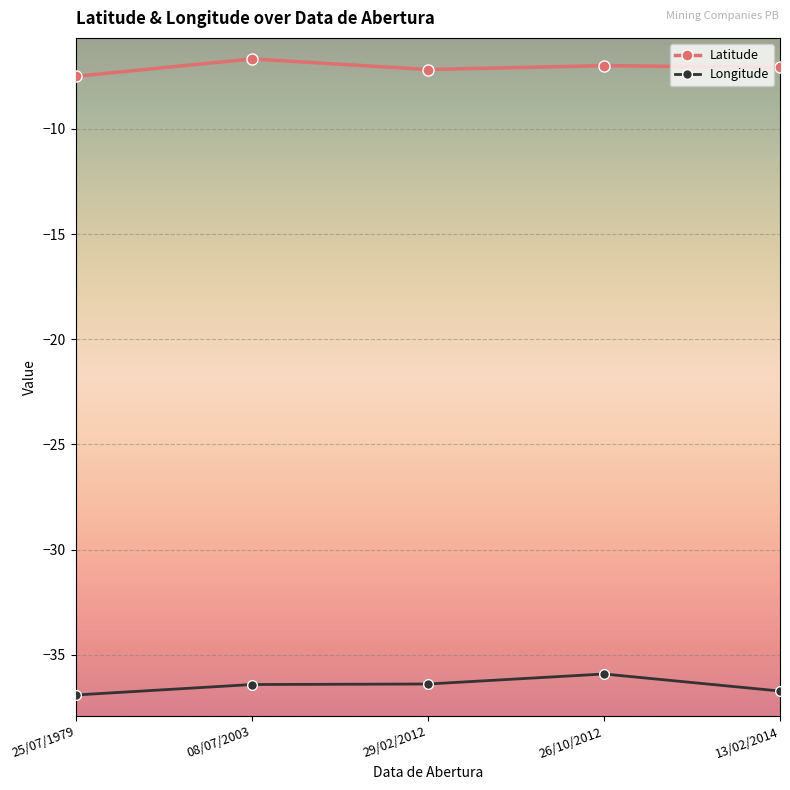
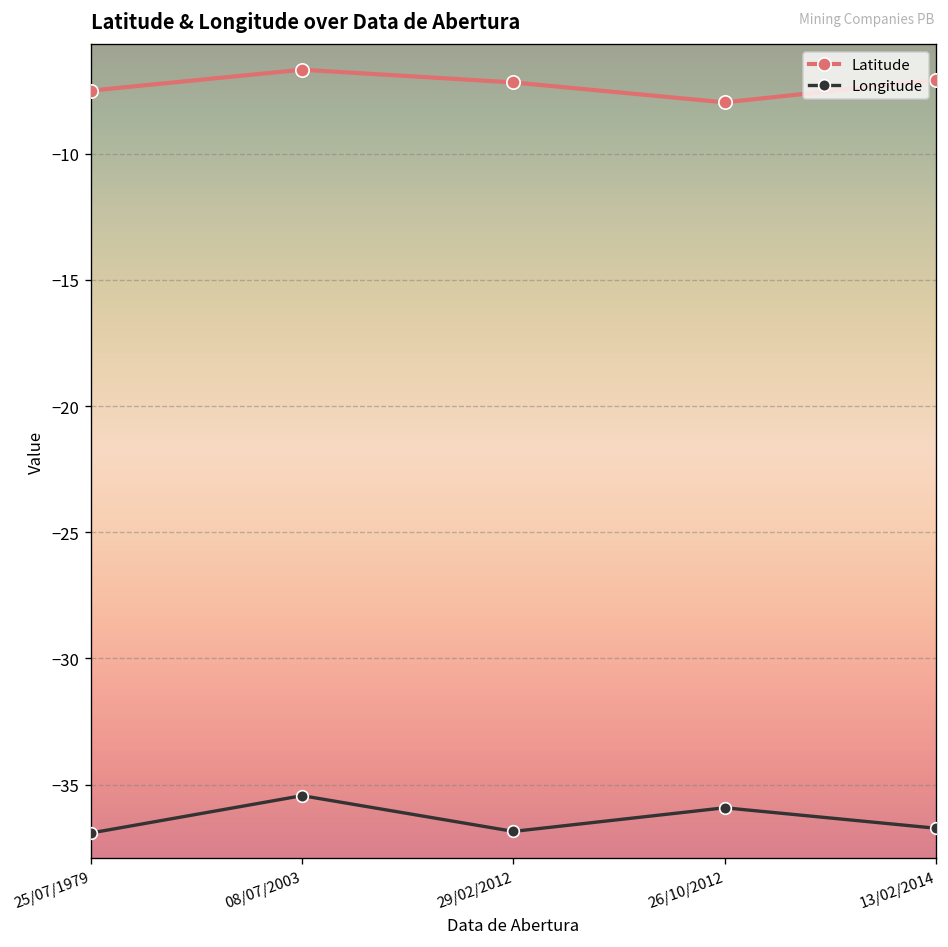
Longitude, 08/07/2003: -36.4 -> -35.4
Longitude, 29/02/2012: -36.4 -> -36.9
Latitude, 26/10/2012: -7.0 -> -8.0
